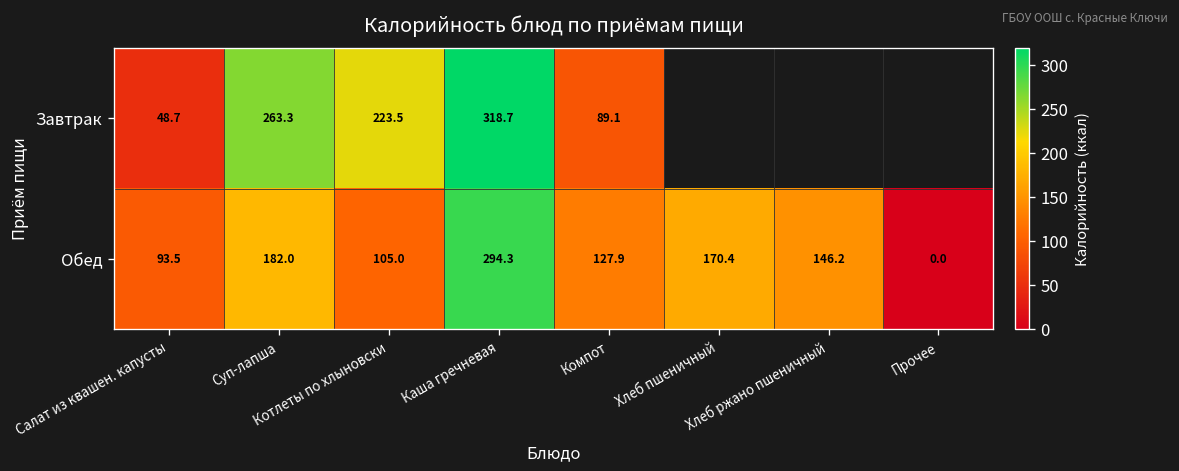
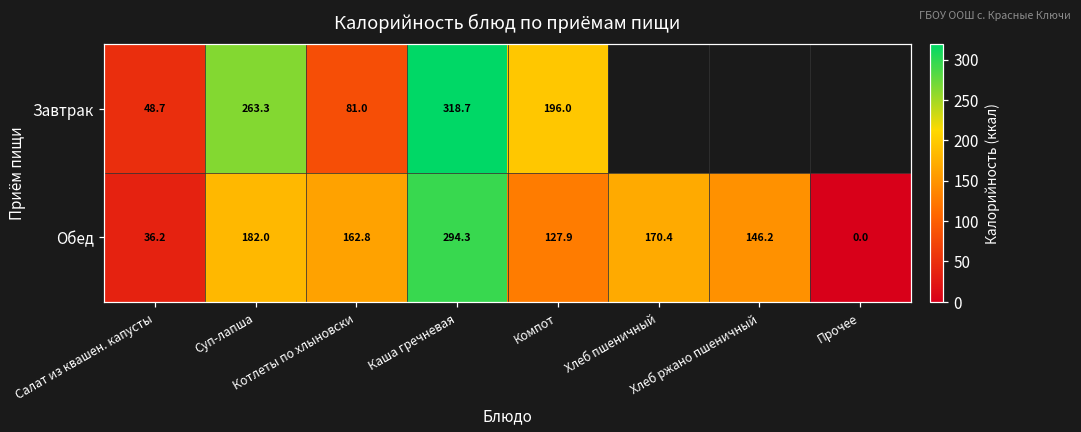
Завтрак, Котлеты по хлыновски: 223.5 -> 81.0
Завтрак, Компот: 89.1 -> 196.0
Обед, Салат из квашен. капусты: 93.5 -> 36.2
Обед, Котлеты по хлыновски: 105.0 -> 162.8
